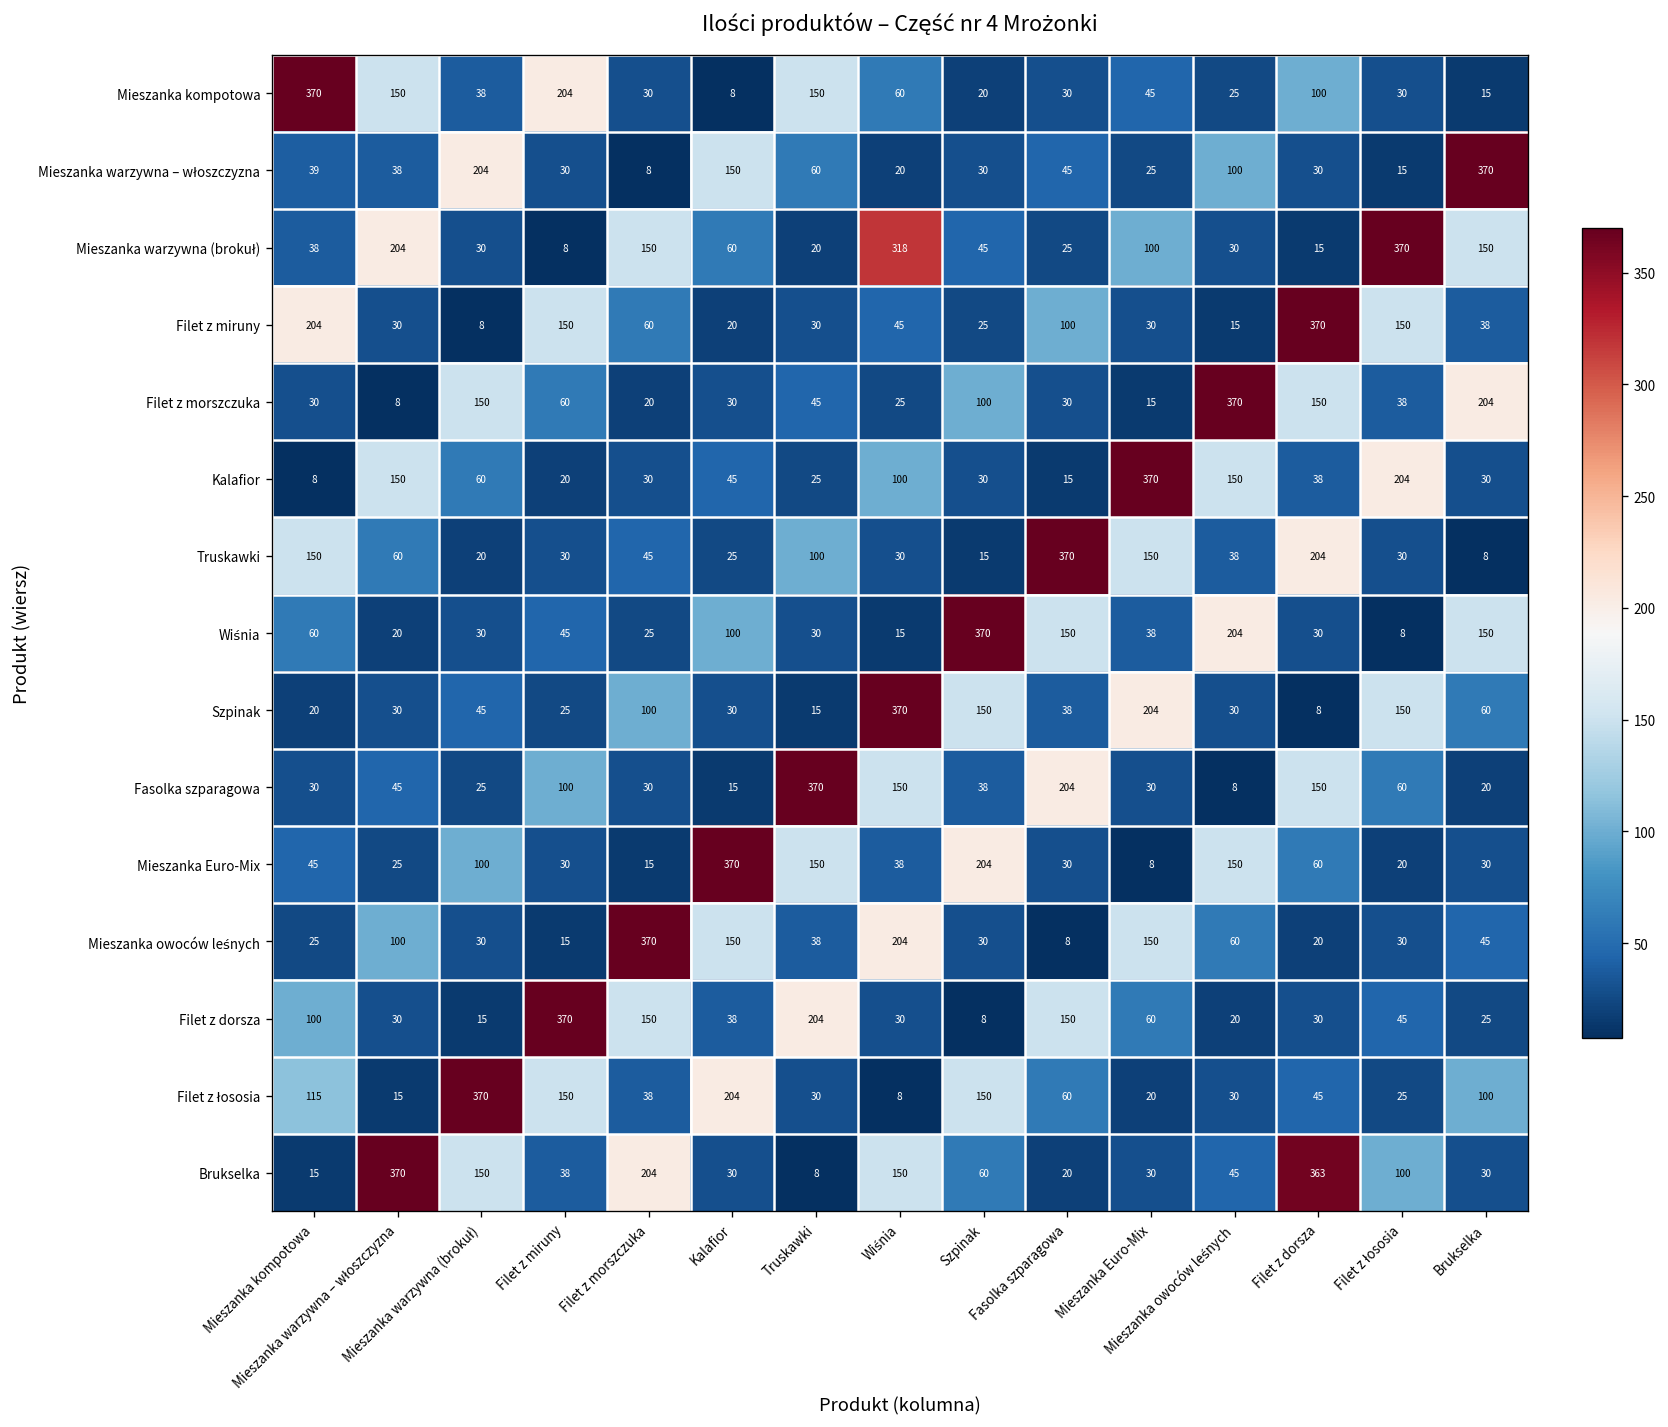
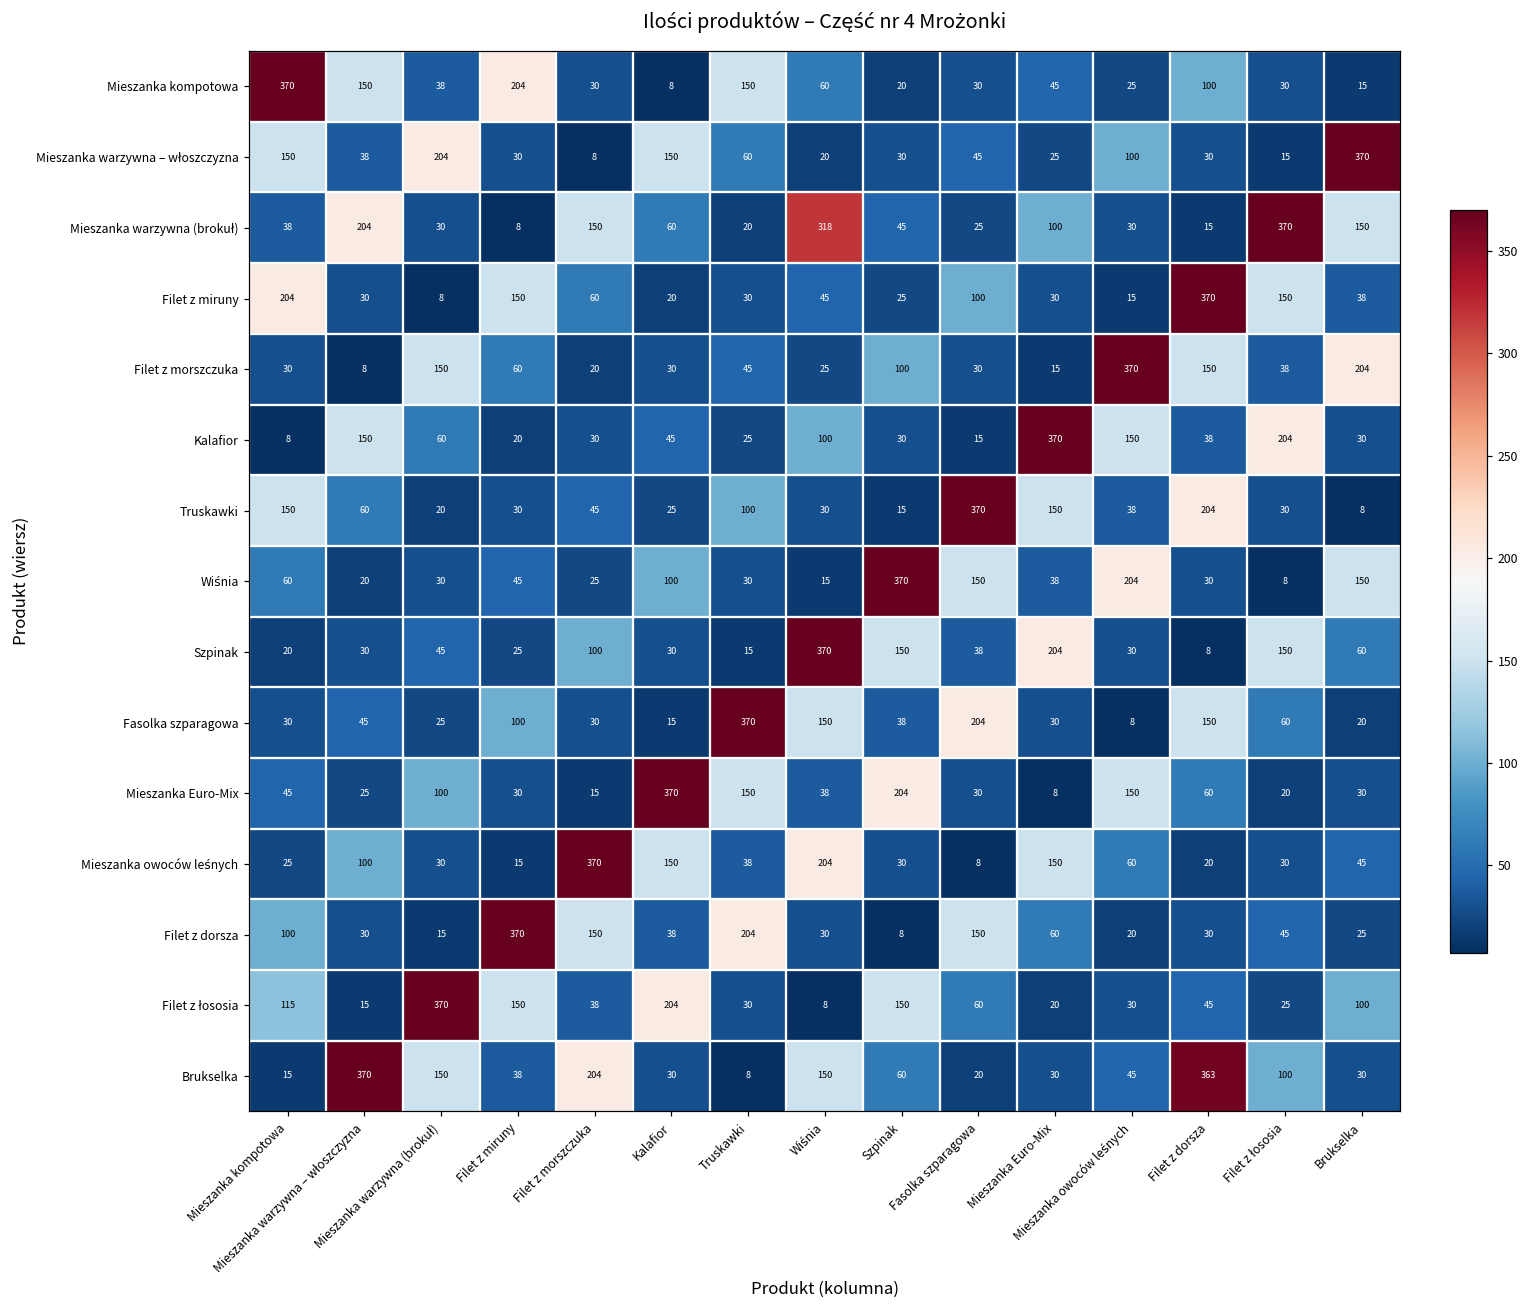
Mieszanka warzywna – włoszczyzna, Mieszanka kompotowa: 39 -> 150
